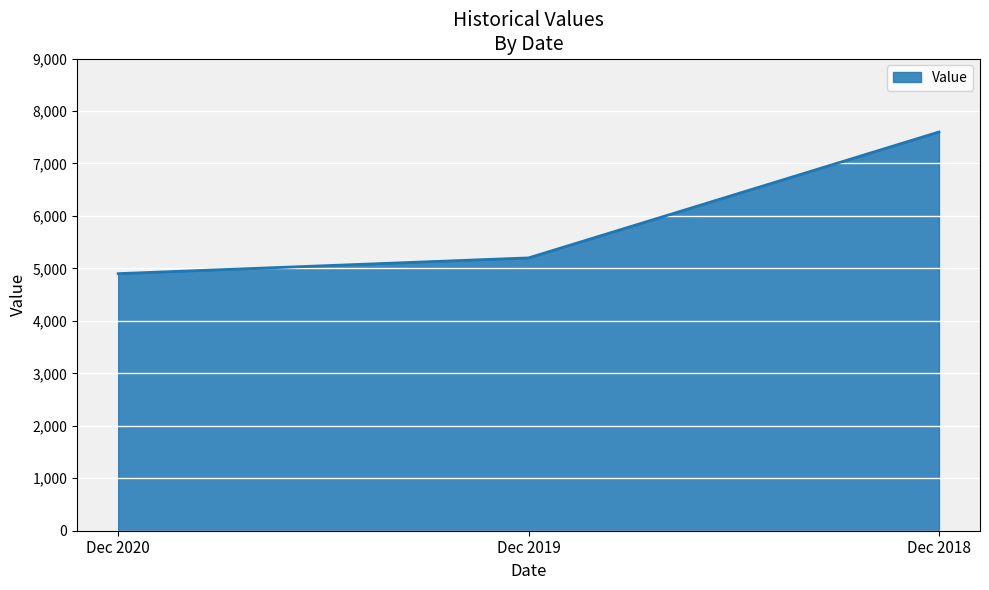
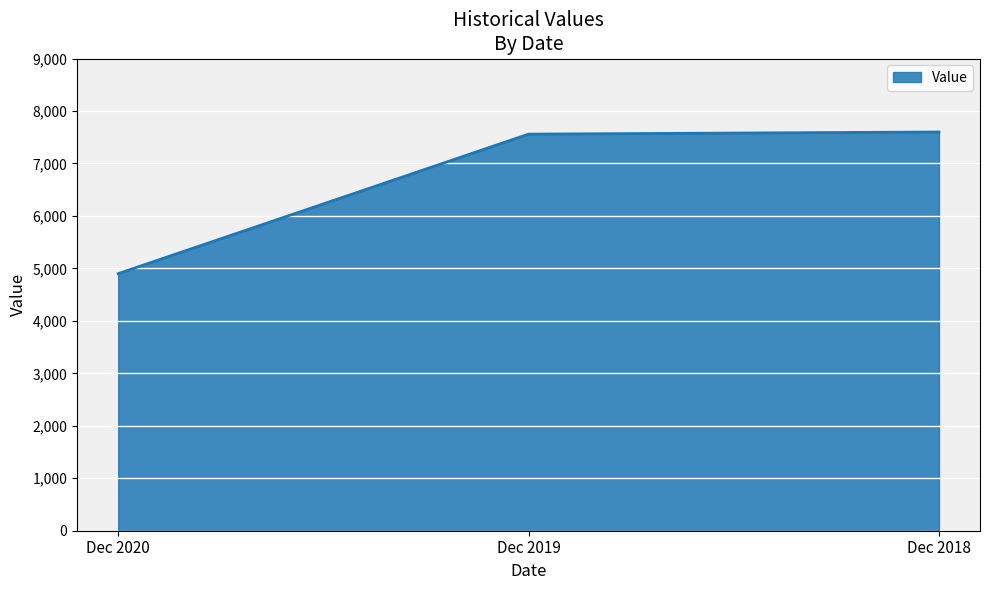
Dec 2019: 5,200 -> 7,600
